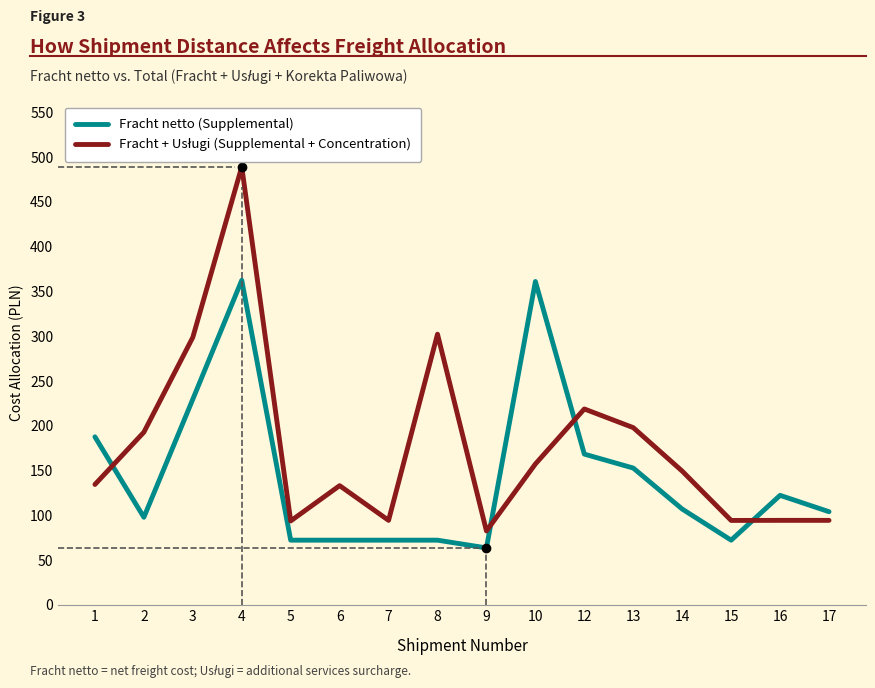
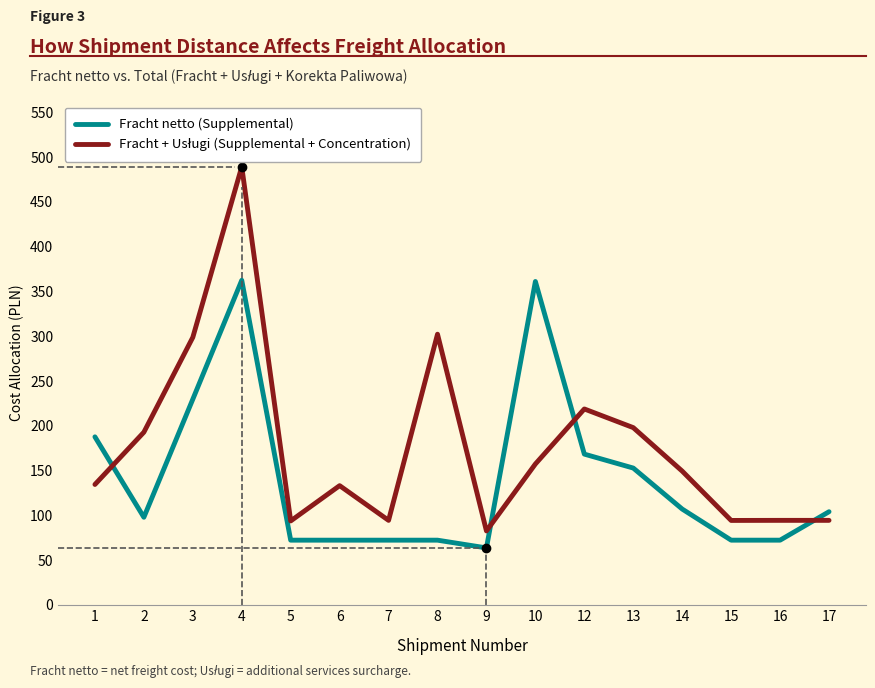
Fracht netto (Supplemental), 16: 120 -> 70
